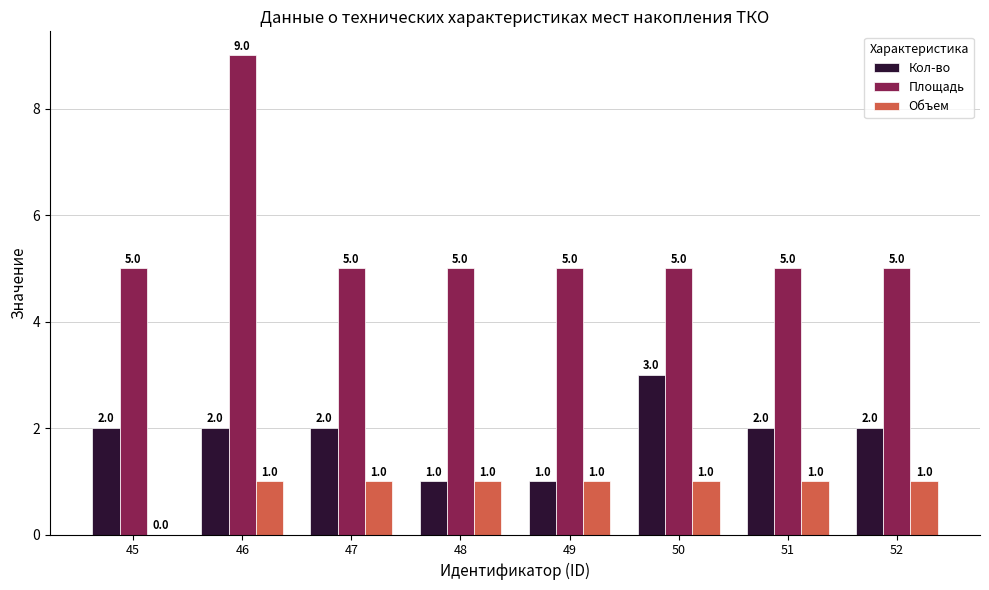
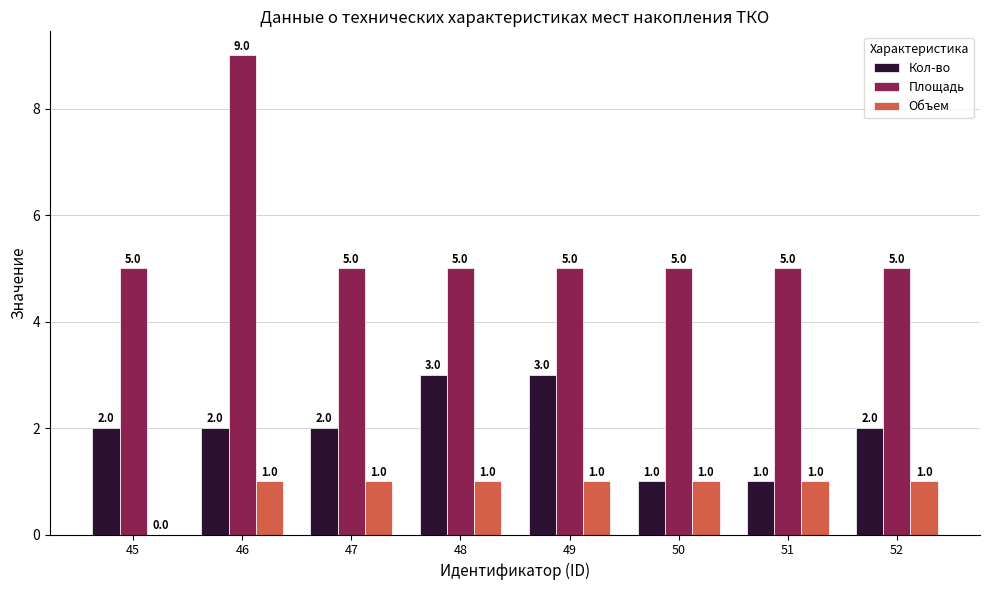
Кол-во, 48: 1.0 -> 3.0
Кол-во, 49: 1.0 -> 3.0
Кол-во, 50: 3.0 -> 1.0
Кол-во, 51: 2.0 -> 1.0
